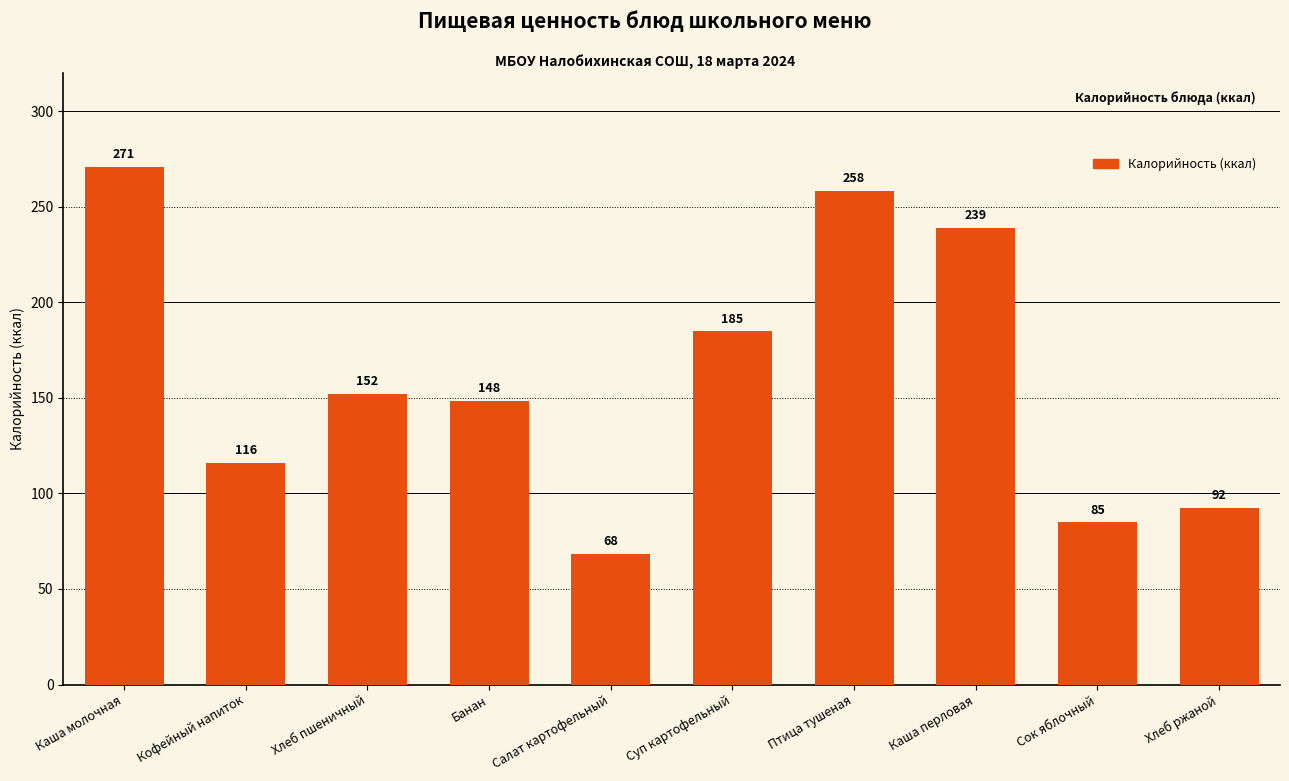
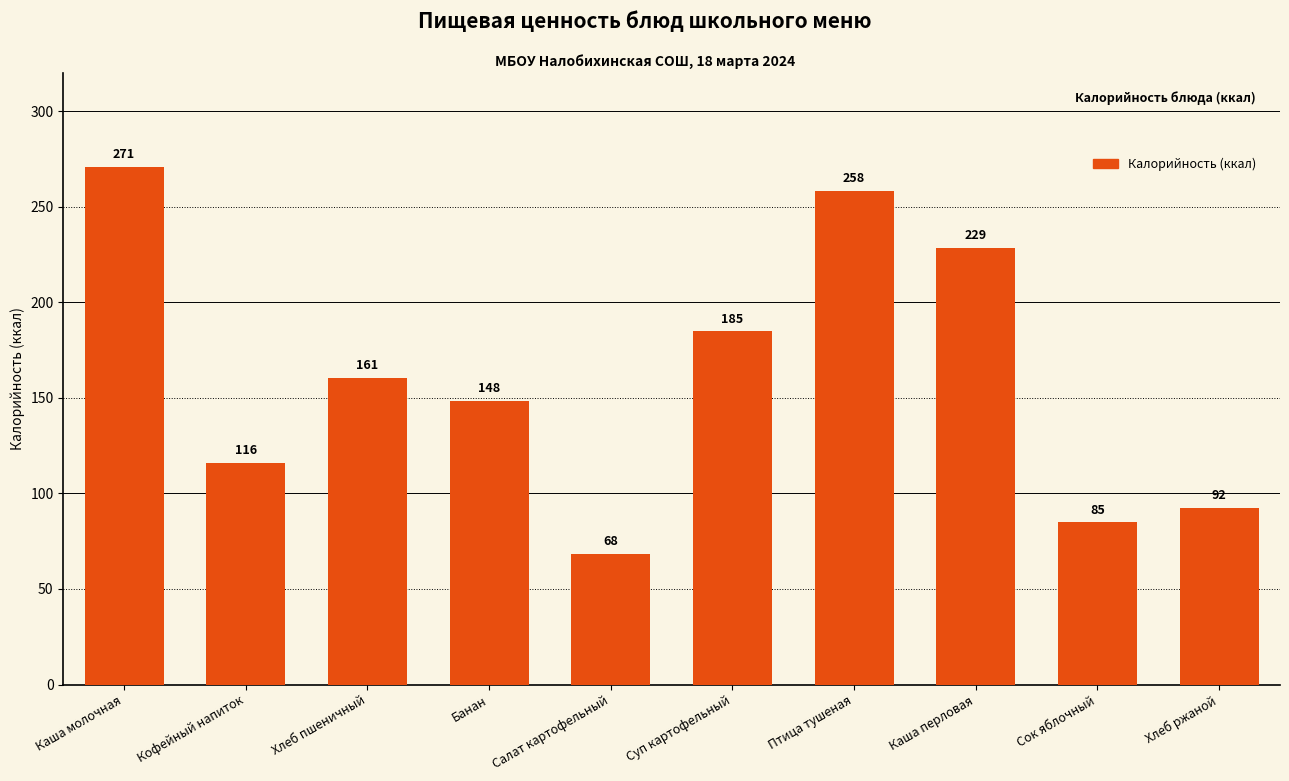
Хлеб пшеничный: 152 -> 161
Каша перловая: 239 -> 229
